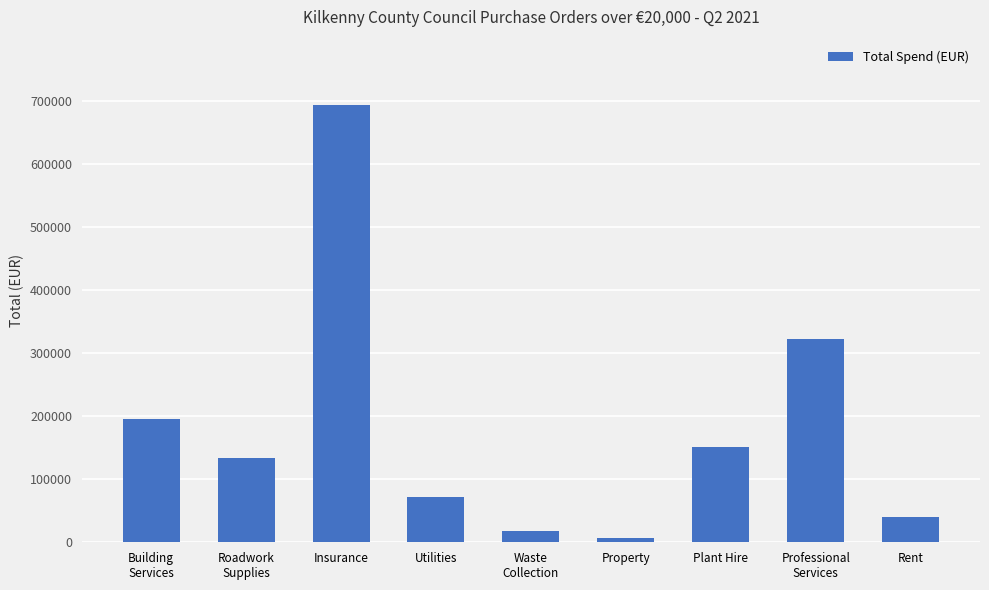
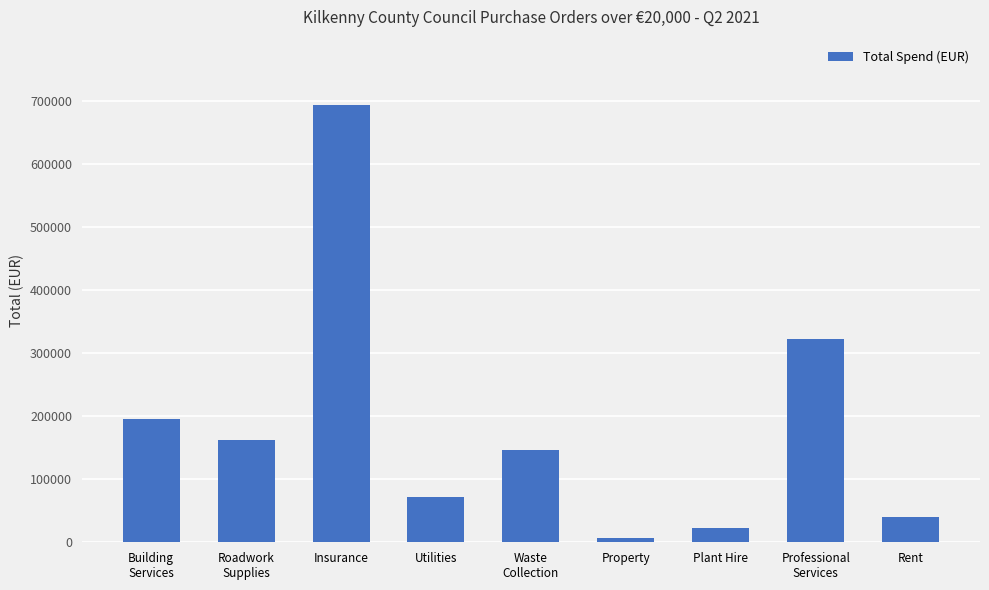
Roadwork Supplies: 130000 -> 160000
Waste Collection: 20000 -> 150000
Plant Hire: 150000 -> 20000
